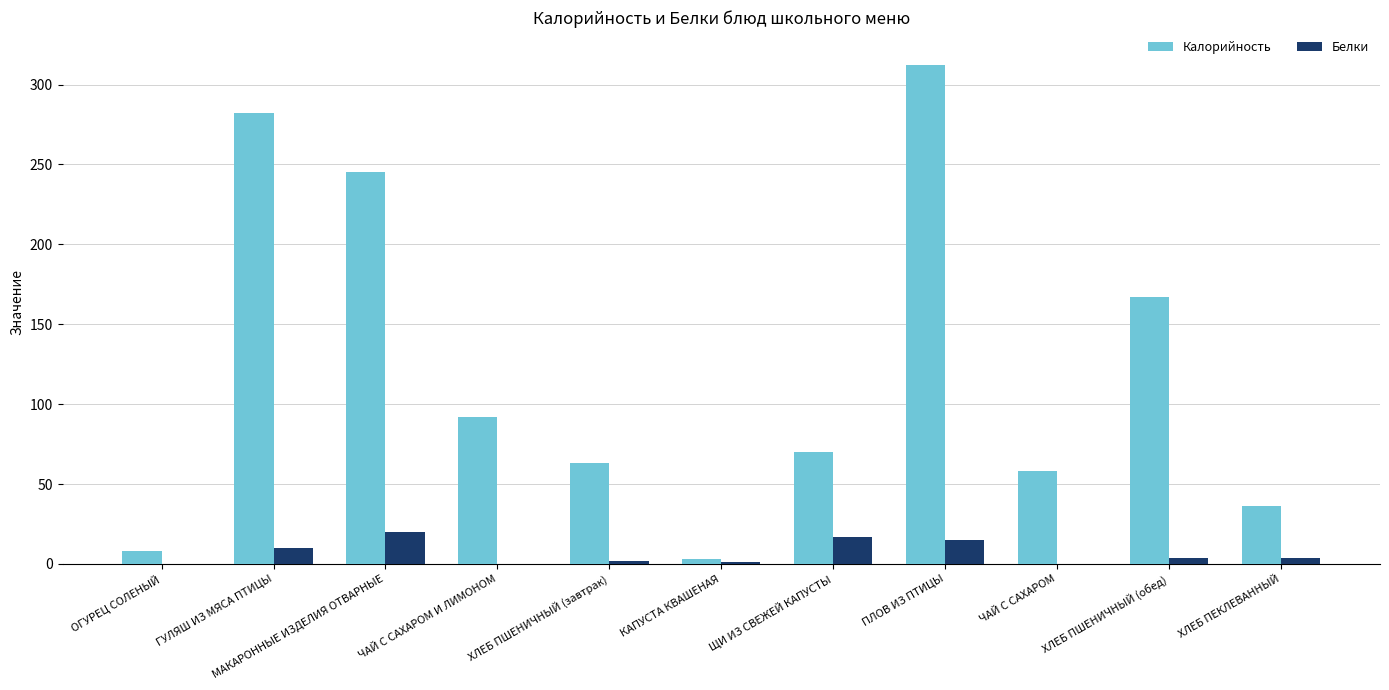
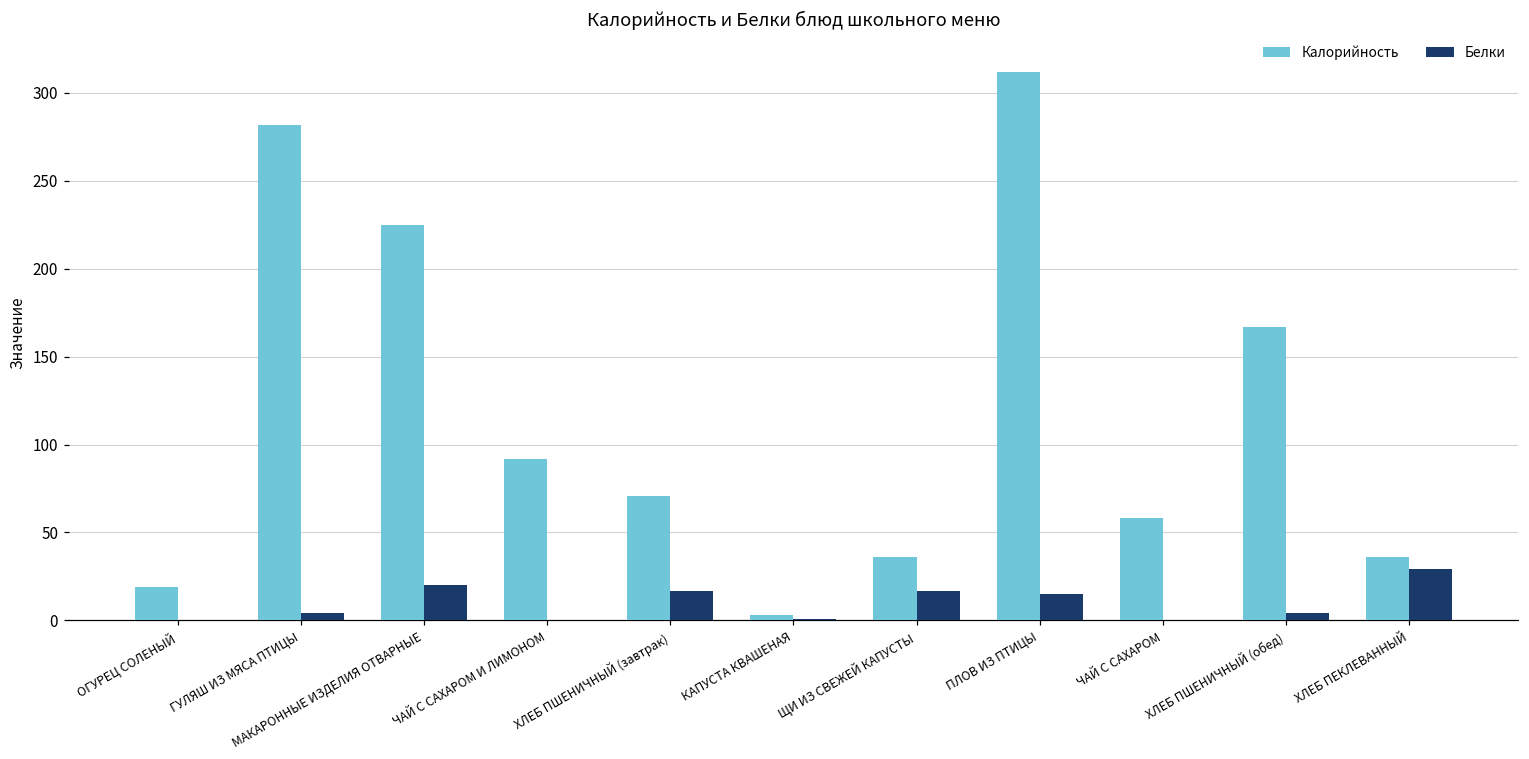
Калорийность, ОГУРЕЦ СОЛЕНЫЙ: 8 -> 19
Белки, ГУЛЯШ ИЗ МЯСА ПТИЦЫ: 10 -> 4
Калорийность, МАКАРОННЫЕ ИЗДЕЛИЯ ОТВАРНЫЕ: 245 -> 225
Калорийность, ХЛЕБ ПШЕНИЧНЫЙ (завтрак): 63 -> 71
Белки, ХЛЕБ ПШЕНИЧНЫЙ (завтрак): 2 -> 17
Калорийность, ЩИ ИЗ СВЕЖЕЙ КАПУСТЫ: 70 -> 36
Белки, ХЛЕБ ПЕКЛЕВАННЫЙ: 4 -> 29
